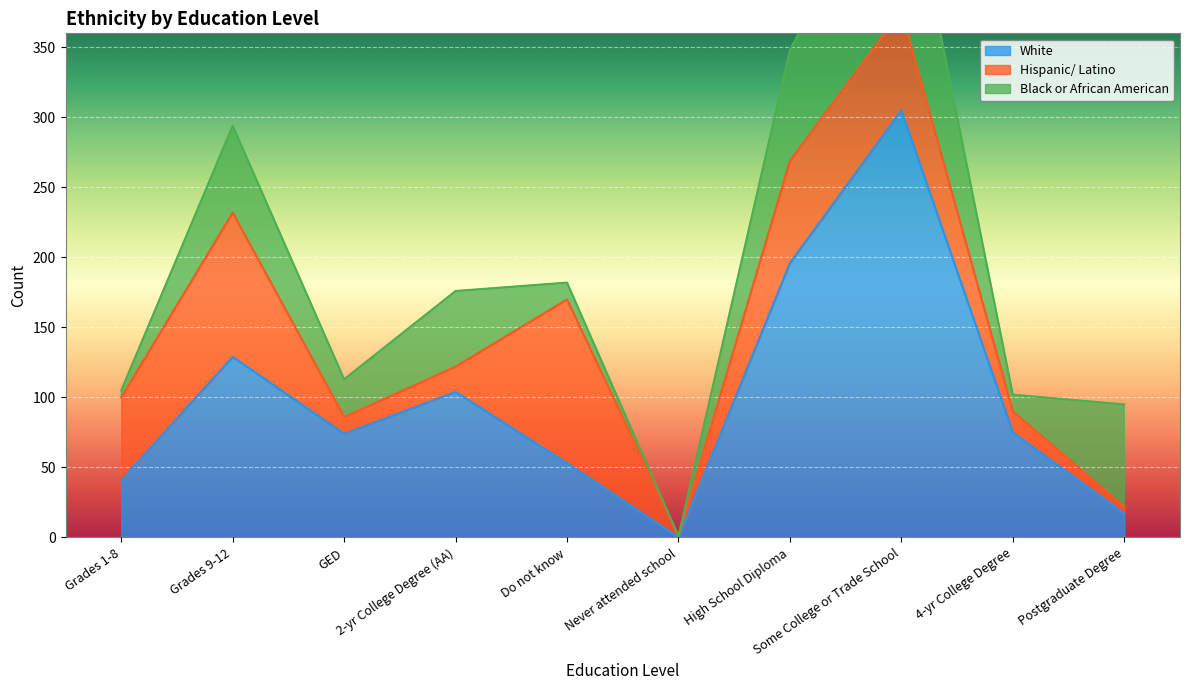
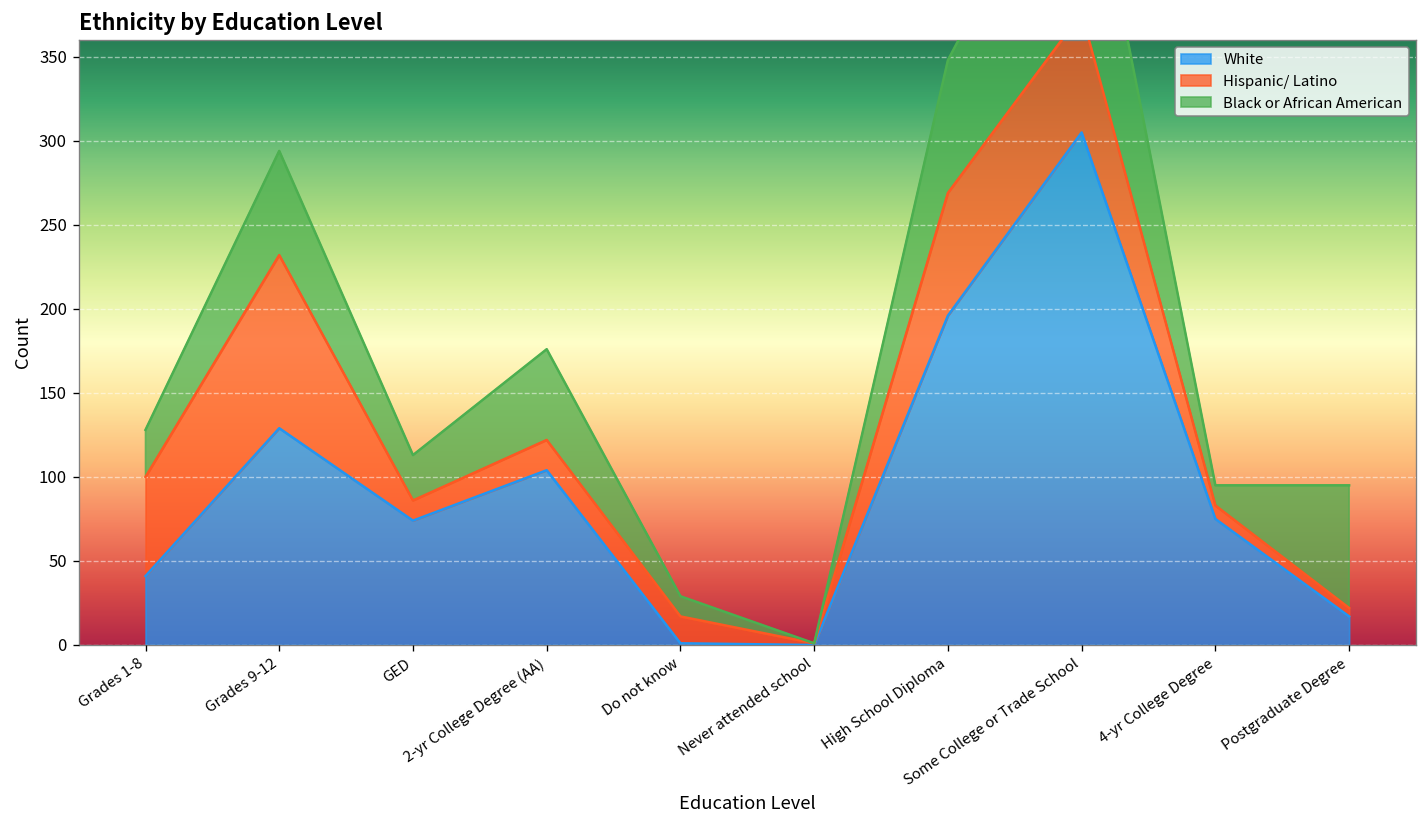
Black or African American, Grades 1-8: 5 -> 28
White, Do not know: 53 -> 1
Hispanic/ Latino, Do not know: 117 -> 16
Hispanic/ Latino, 4-yr College Degree: 15 -> 8
